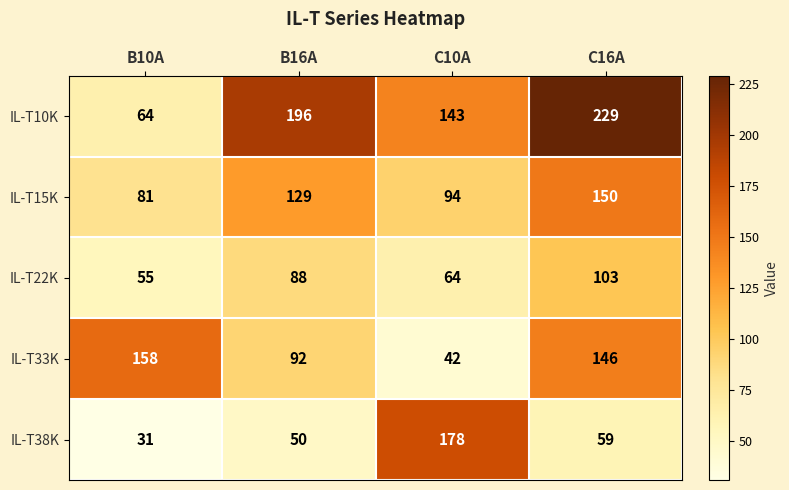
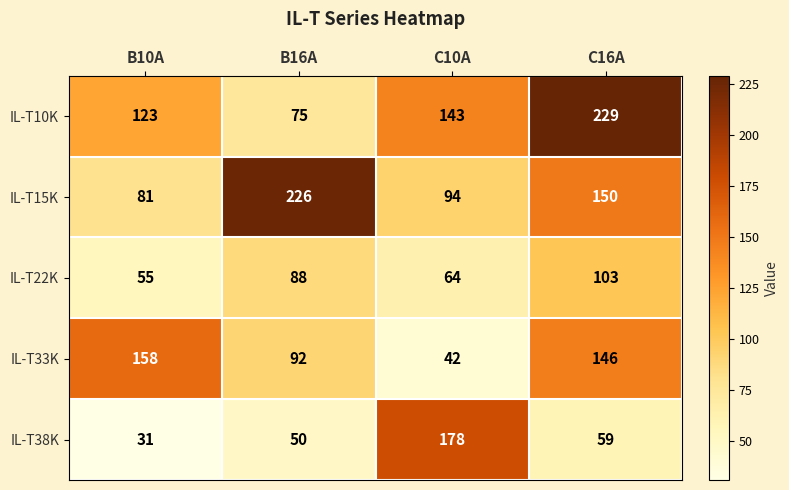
IL-T10K, B10A: 64 -> 123
IL-T10K, B16A: 196 -> 75
IL-T15K, B16A: 129 -> 226
